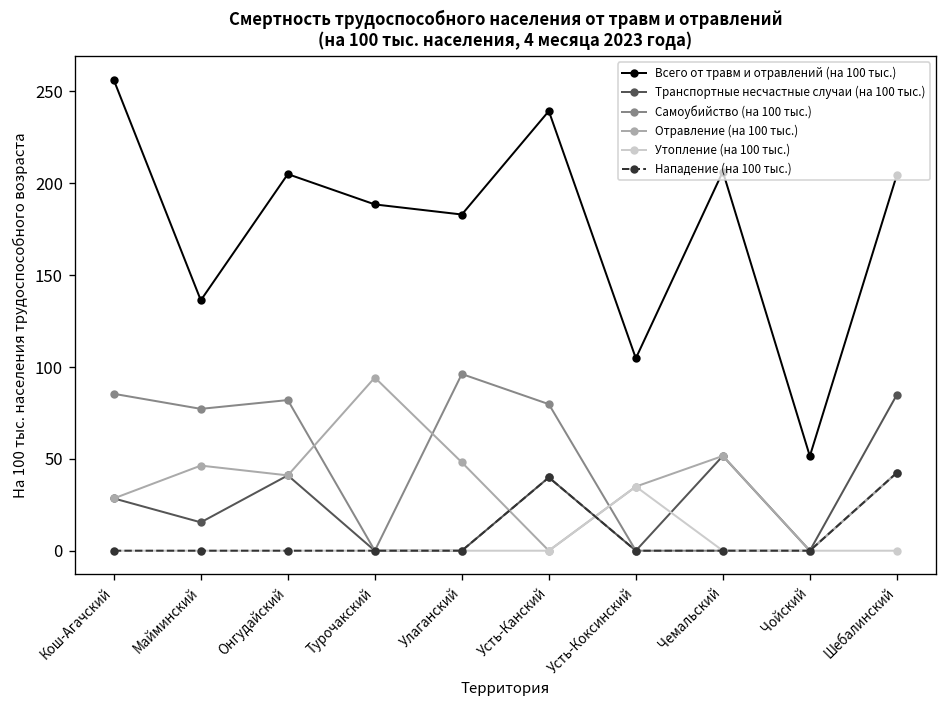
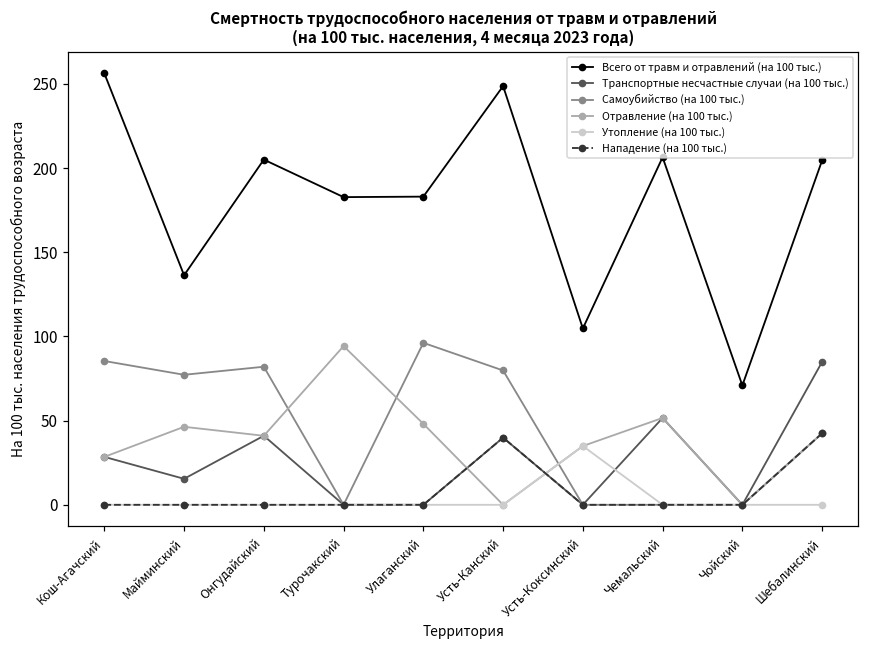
Всего от травм и отравлений (на 100 тыс.), Турочакский: 189 -> 183
Всего от травм и отравлений (на 100 тыс.), Усть-Канский: 239 -> 249
Всего от травм и отравлений (на 100 тыс.), Чойский: 51 -> 71
